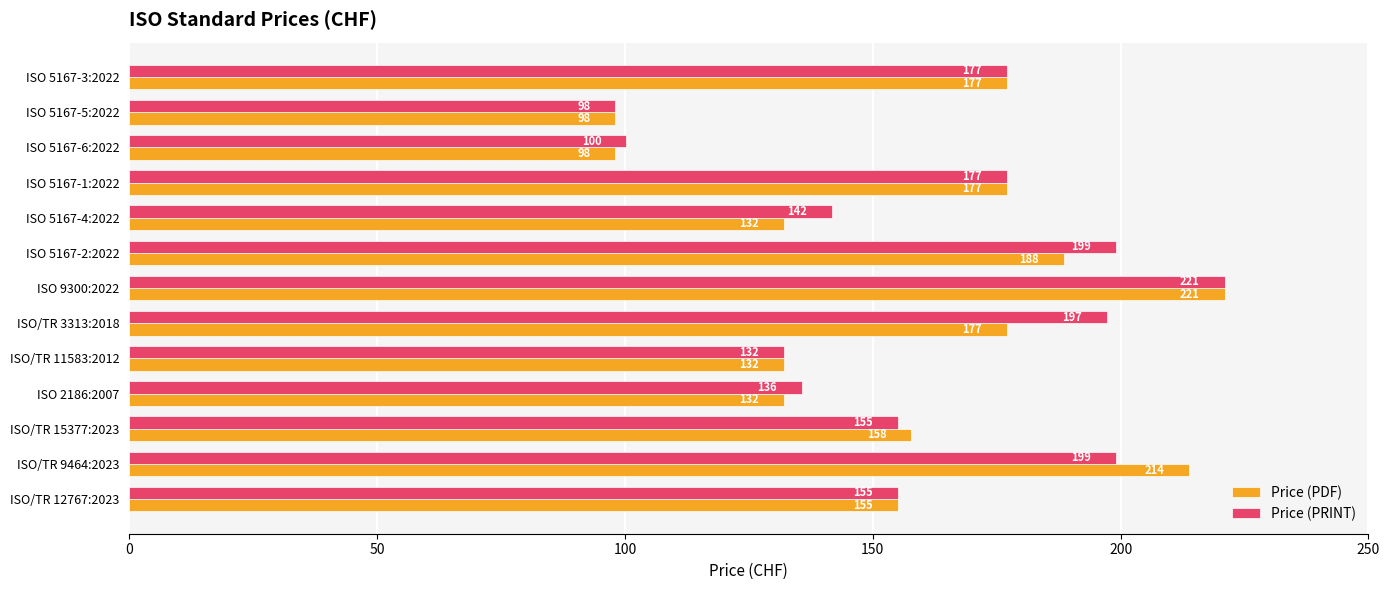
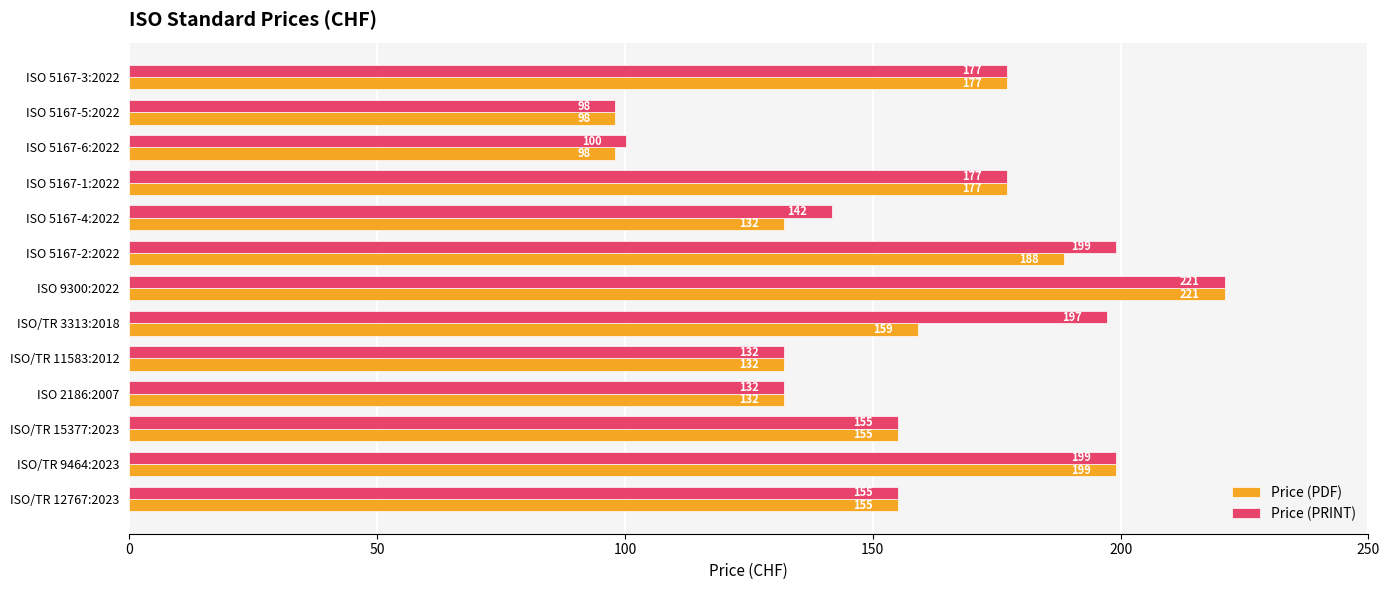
Price (PDF), ISO/TR 3313:2018: 177 -> 159
Price (PRINT), ISO 2186:2007: 136 -> 132
Price (PDF), ISO/TR 15377:2023: 158 -> 155
Price (PDF), ISO/TR 9464:2023: 214 -> 199
